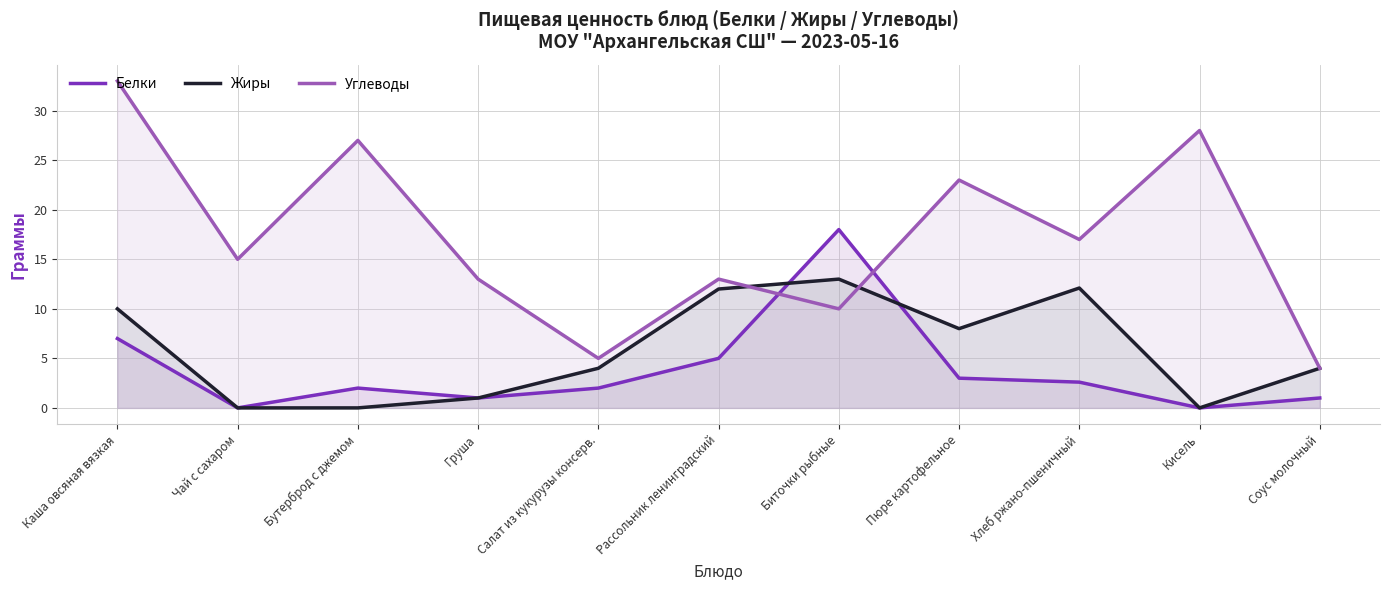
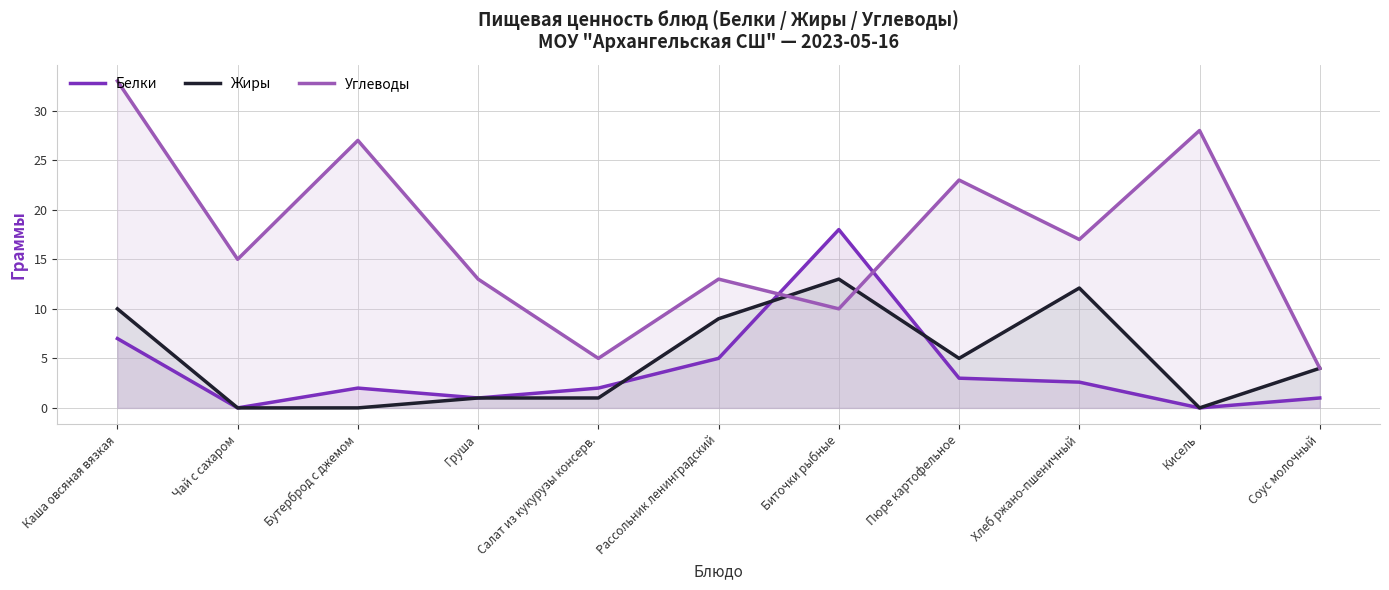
Жиры, Салат из кукурузы консерв.: 4 -> 1
Жиры, Рассольник ленинградский: 12 -> 9
Жиры, Пюре картофельное: 8 -> 5
